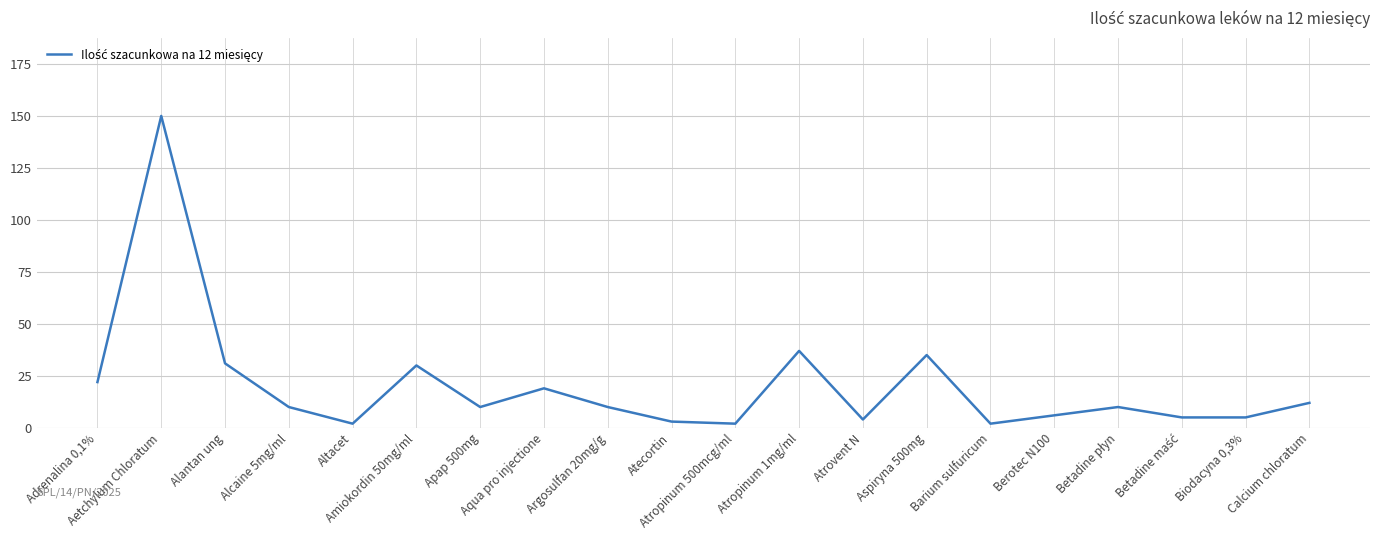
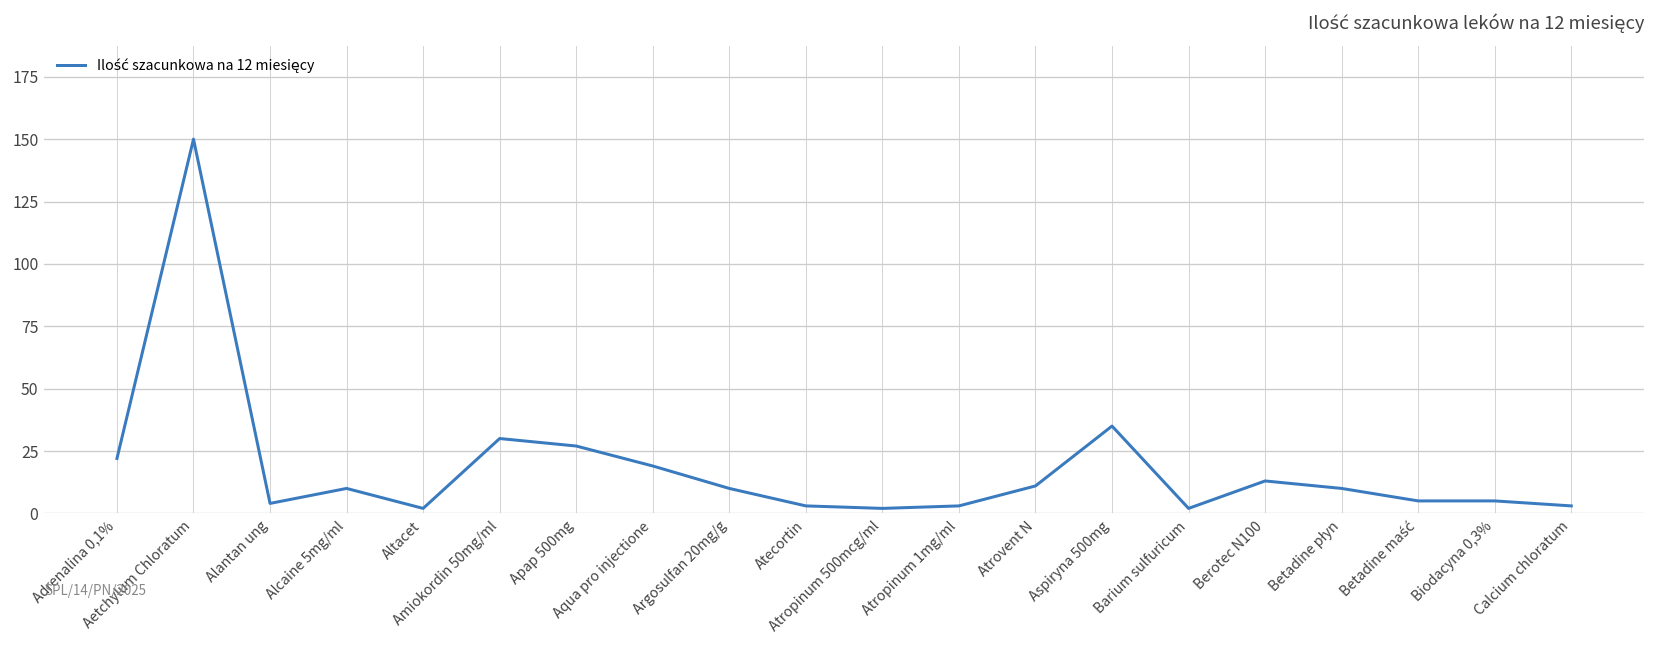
Alantan ung: 31 -> 4
Apap 500mg: 10 -> 27
Atropinum 1mg/ml: 37 -> 3
Atrovent N: 4 -> 11
Berotec N100: 6 -> 13
Calcium chloratum: 12 -> 3
